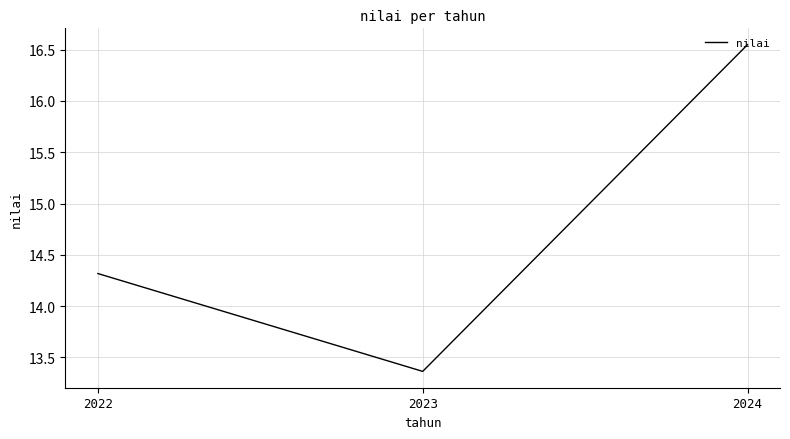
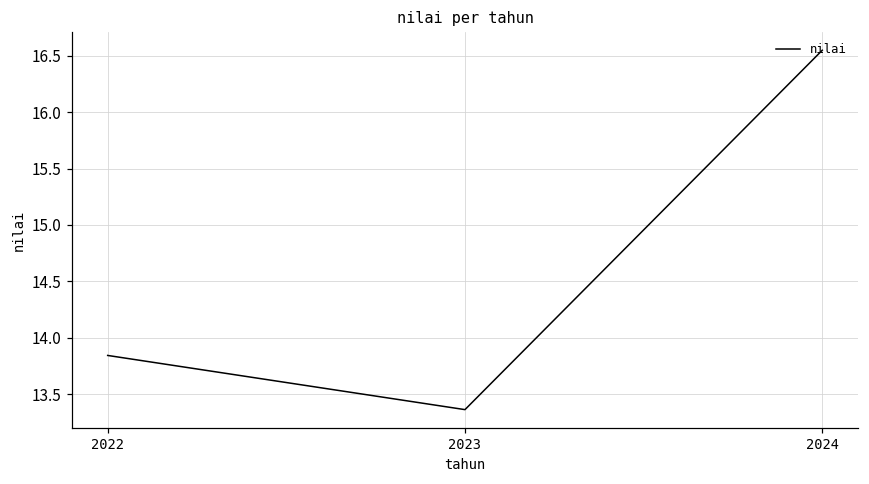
2022: 14.32 -> 13.84
